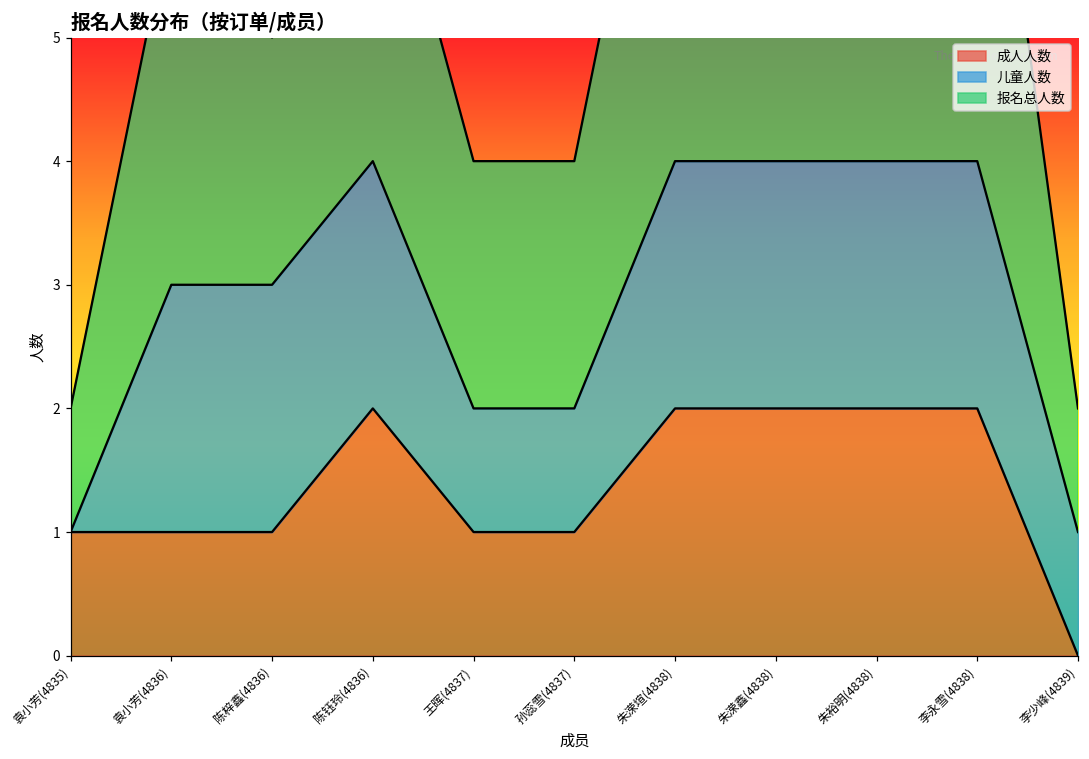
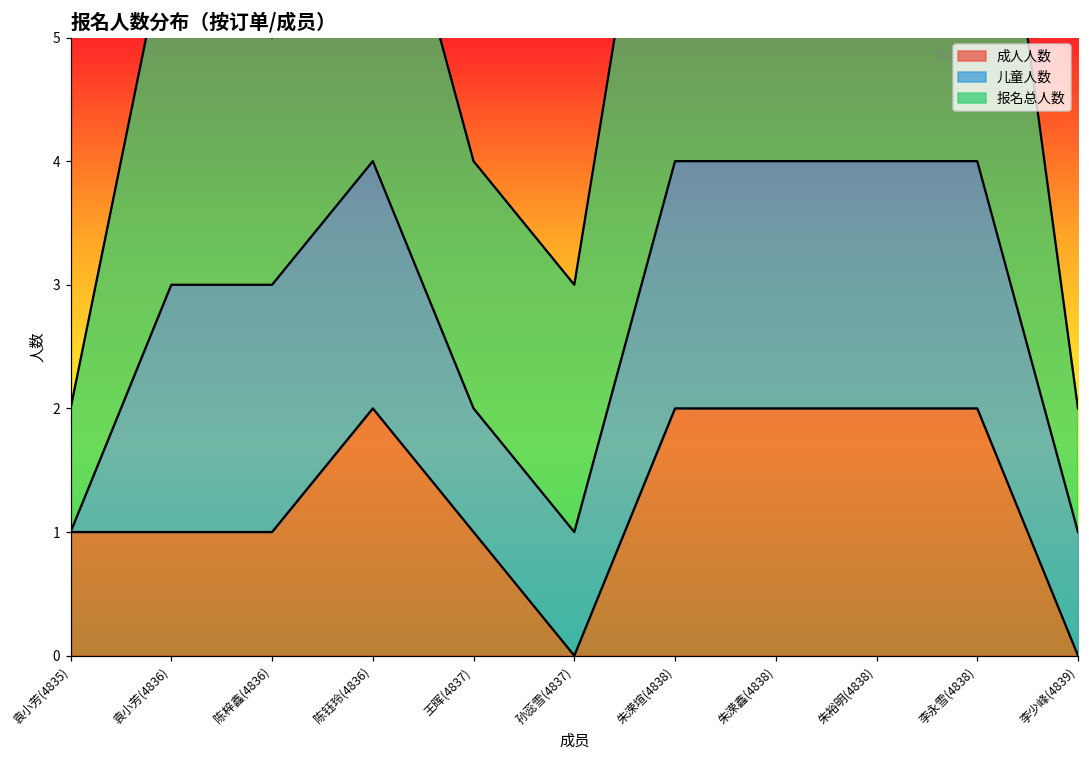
成人人数, 孙蕊雪(4837): 1 -> 0
